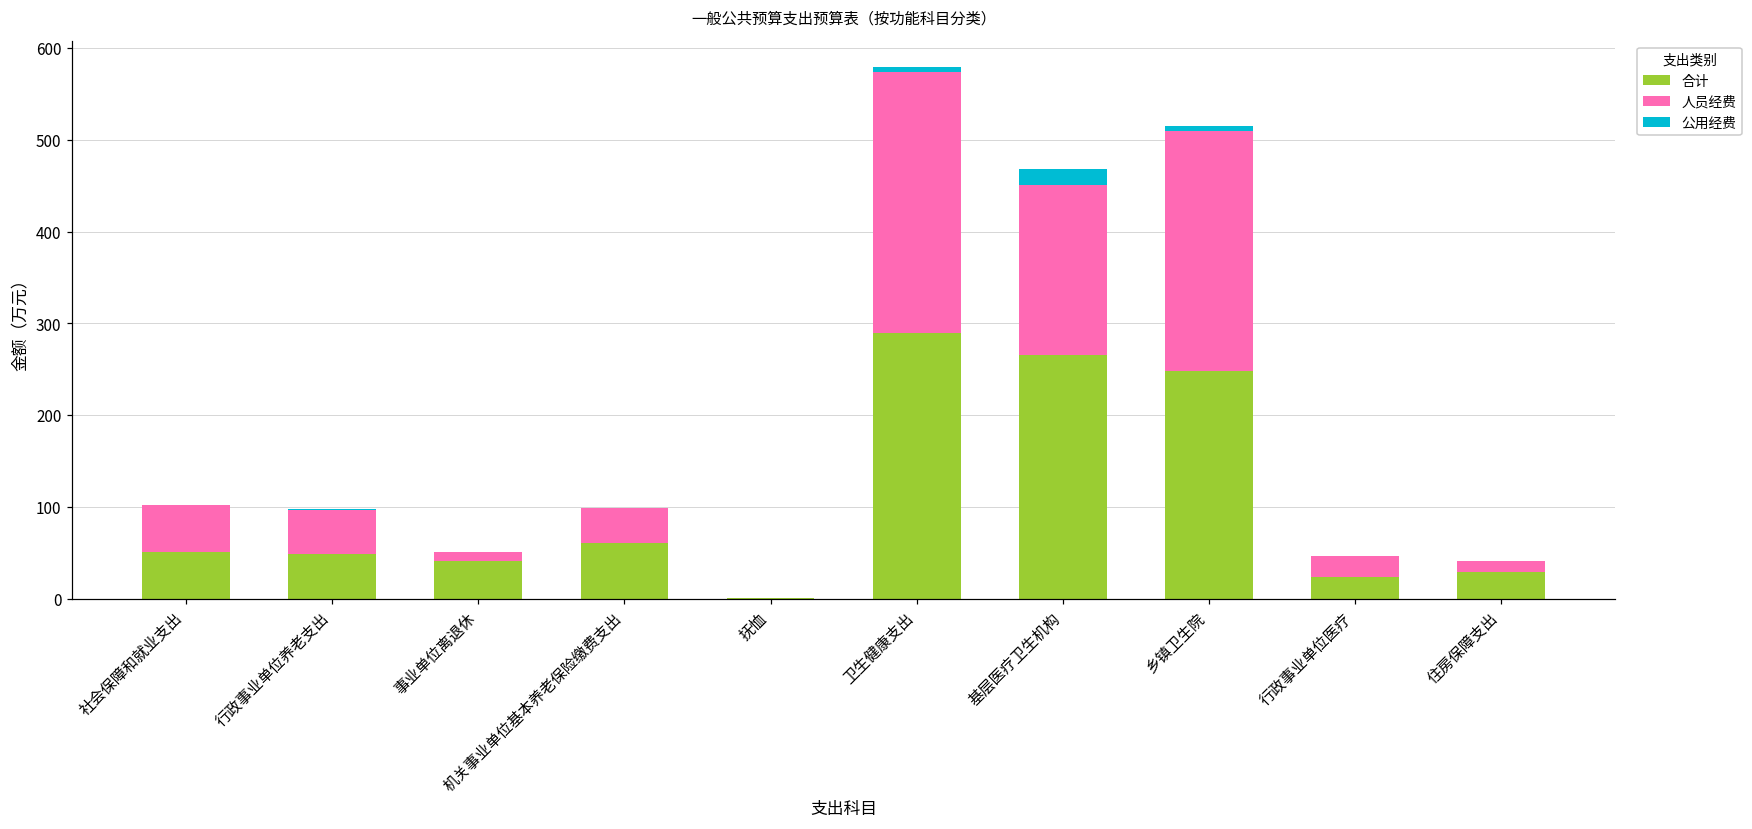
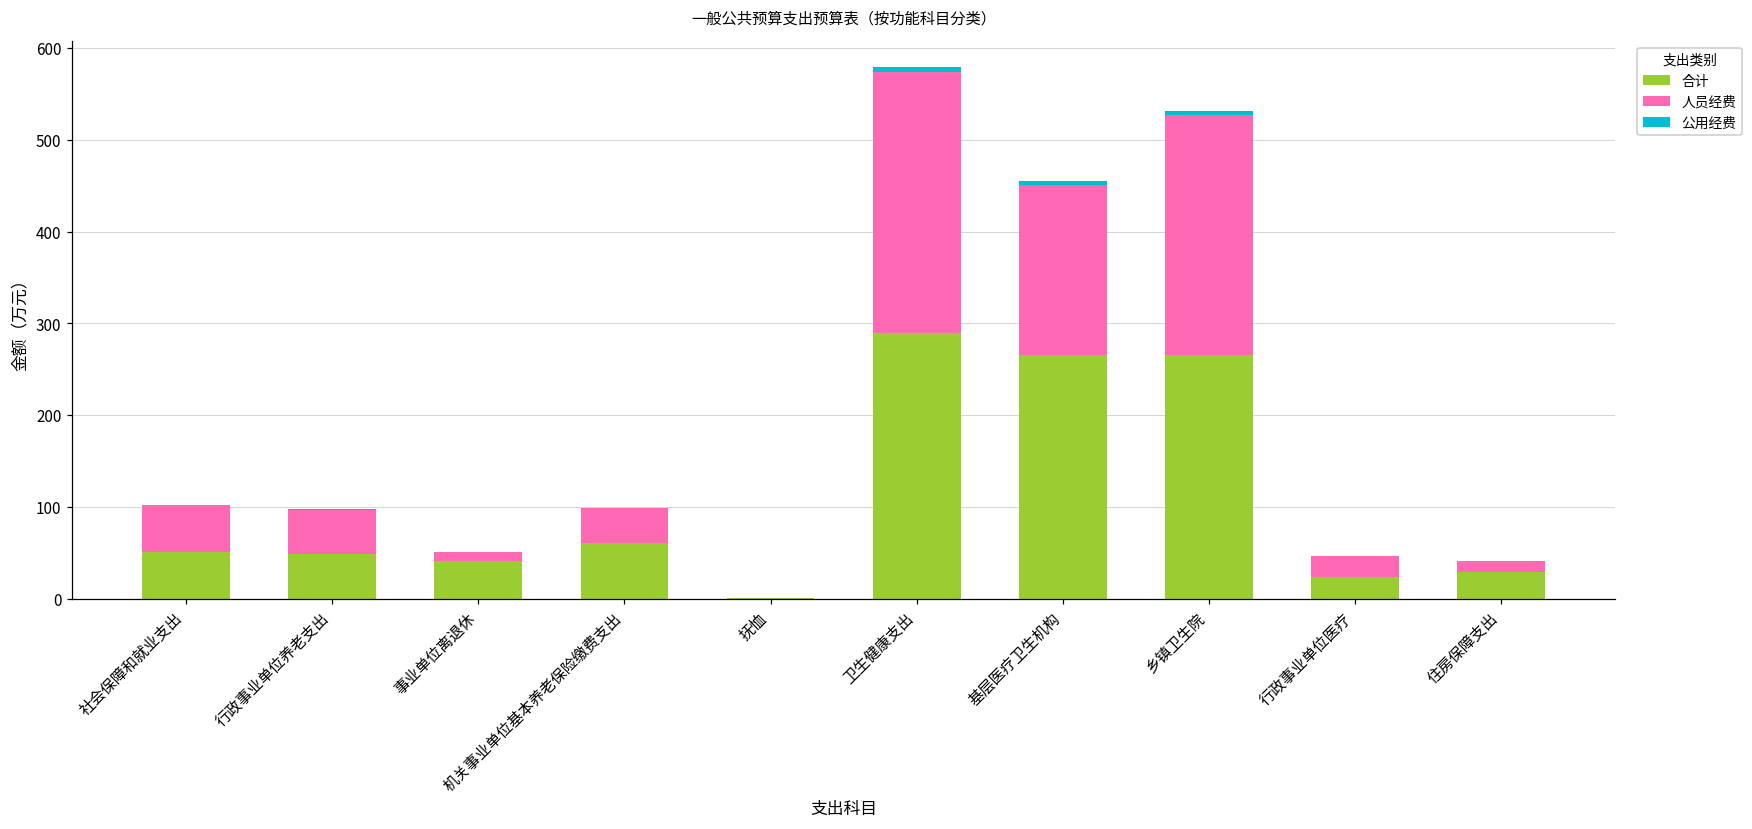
公用经费, 基层医疗卫生机构: 20 -> 0
合计, 乡镇卫生院: 250 -> 270
